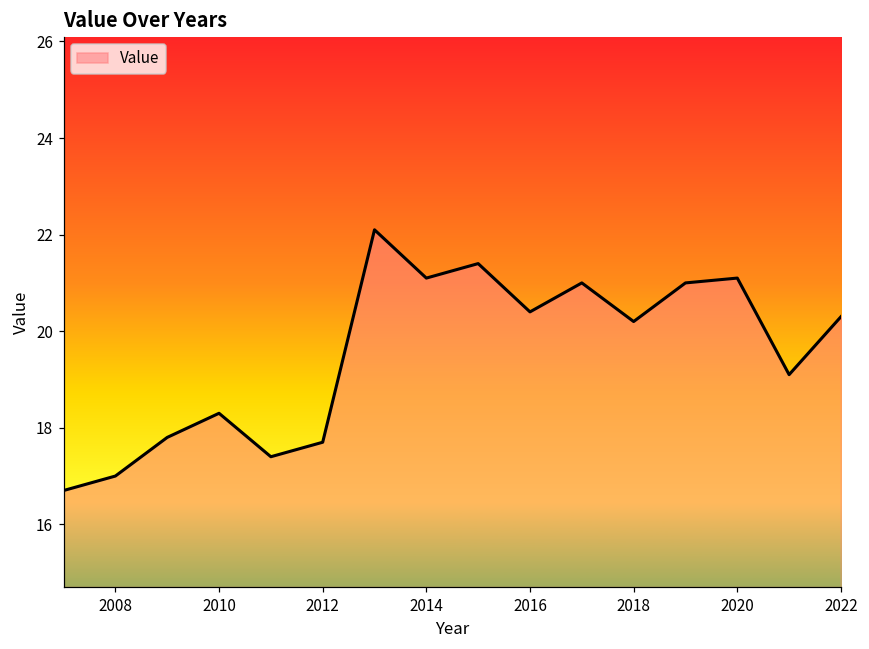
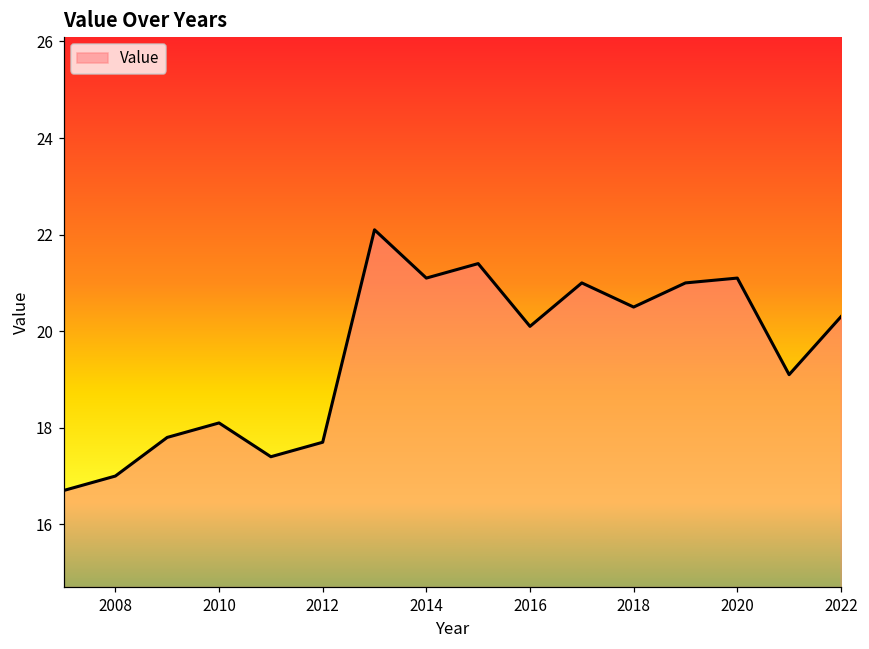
2010: 18.3 -> 18.1
2016: 20.4 -> 20.1
2018: 20.2 -> 20.5
